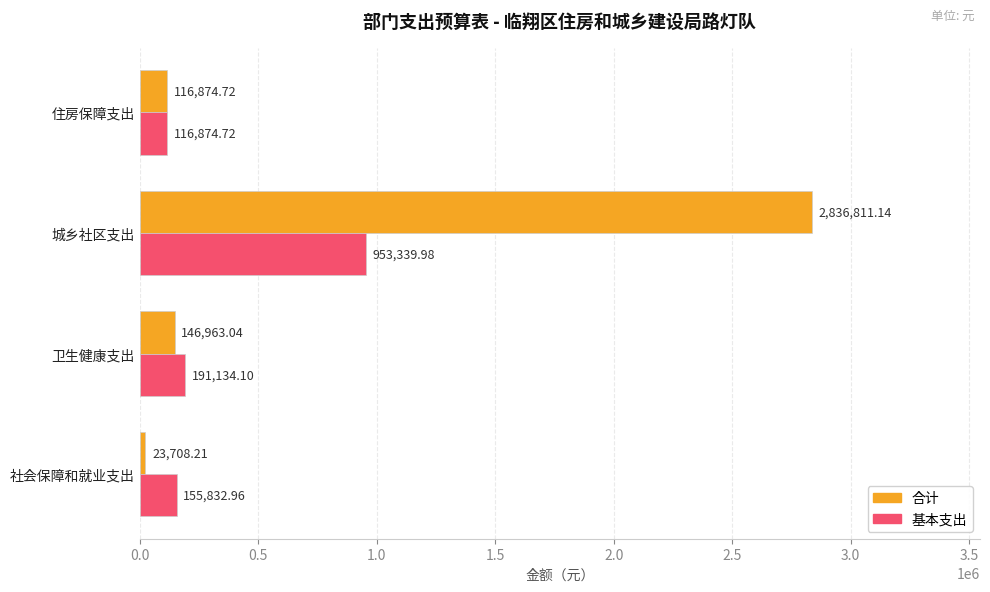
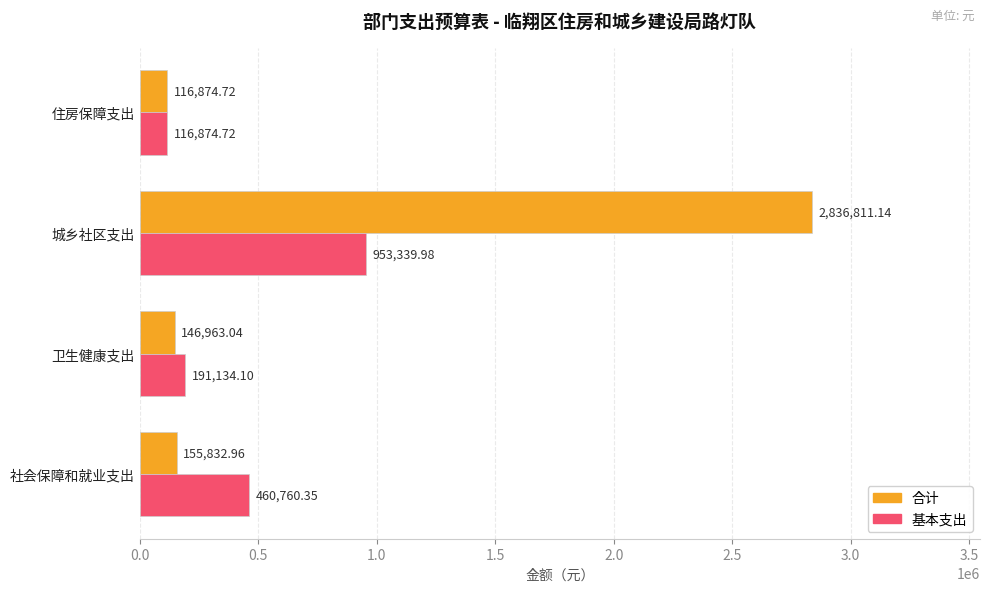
合计, 社会保障和就业支出: 23,708.21 -> 155,832.96
基本支出, 社会保障和就业支出: 155,832.96 -> 460,760.35
